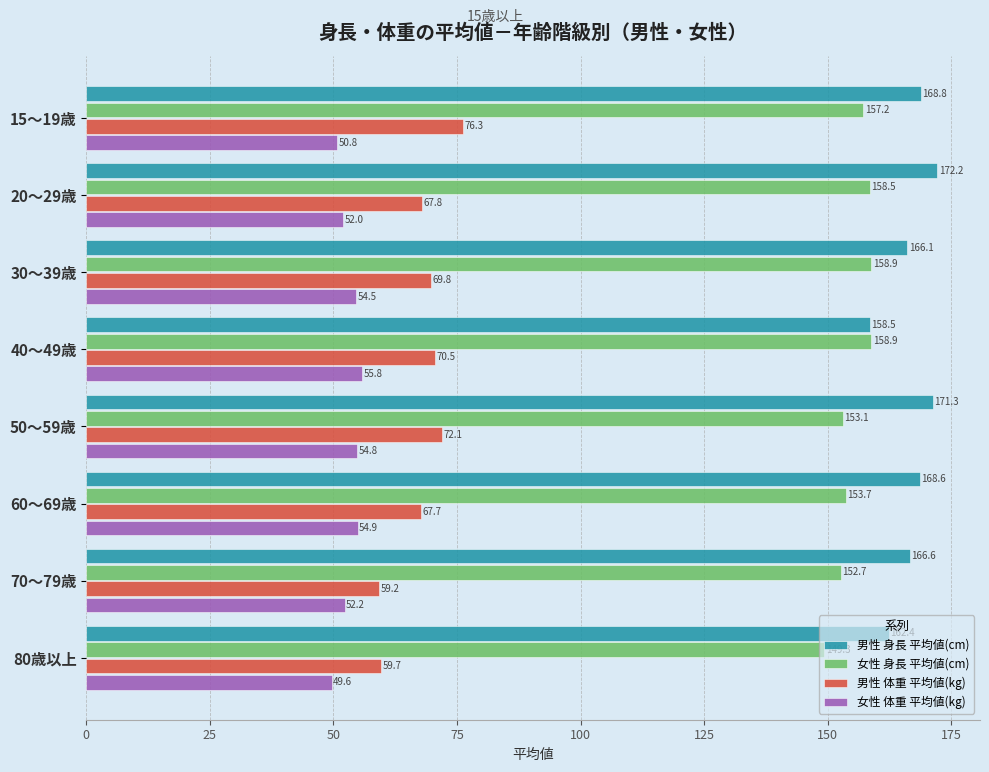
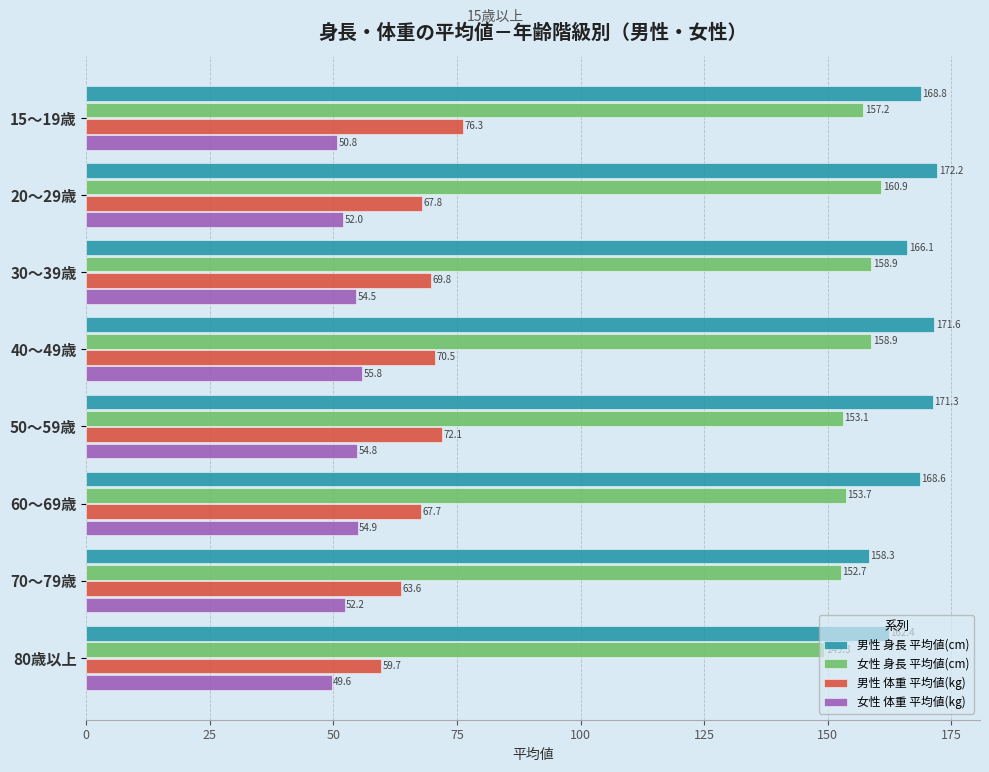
女性 身長 平均値(cm), 20～29歳: 158.5 -> 160.9
男性 身長 平均値(cm), 40～49歳: 158.5 -> 171.6
男性 身長 平均値(cm), 70～79歳: 166.6 -> 158.3
男性 体重 平均値(kg), 70～79歳: 59.2 -> 63.6
